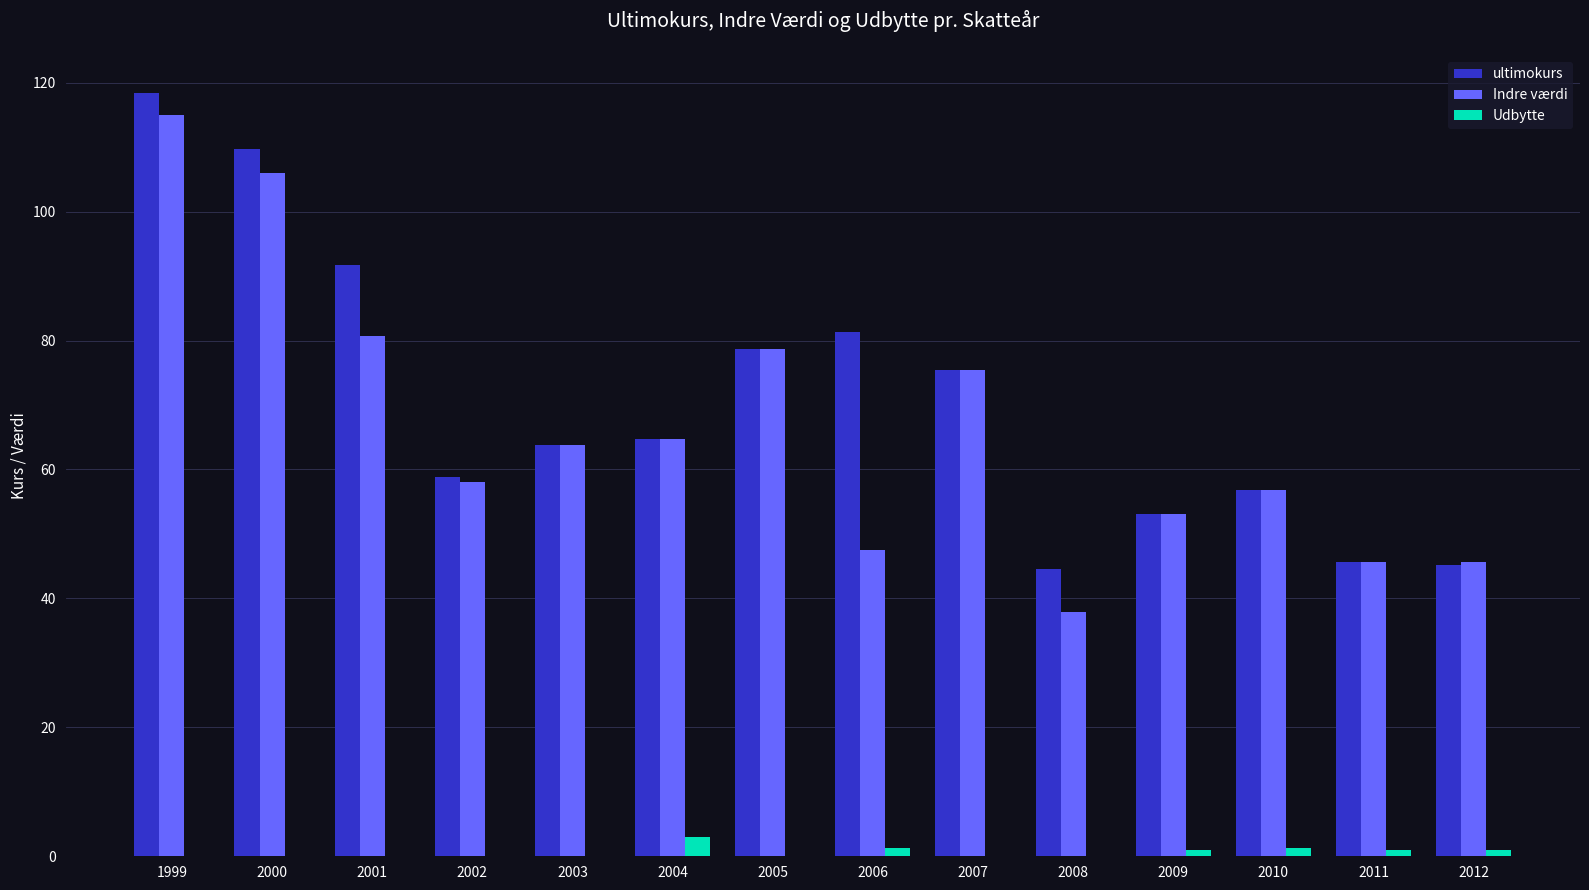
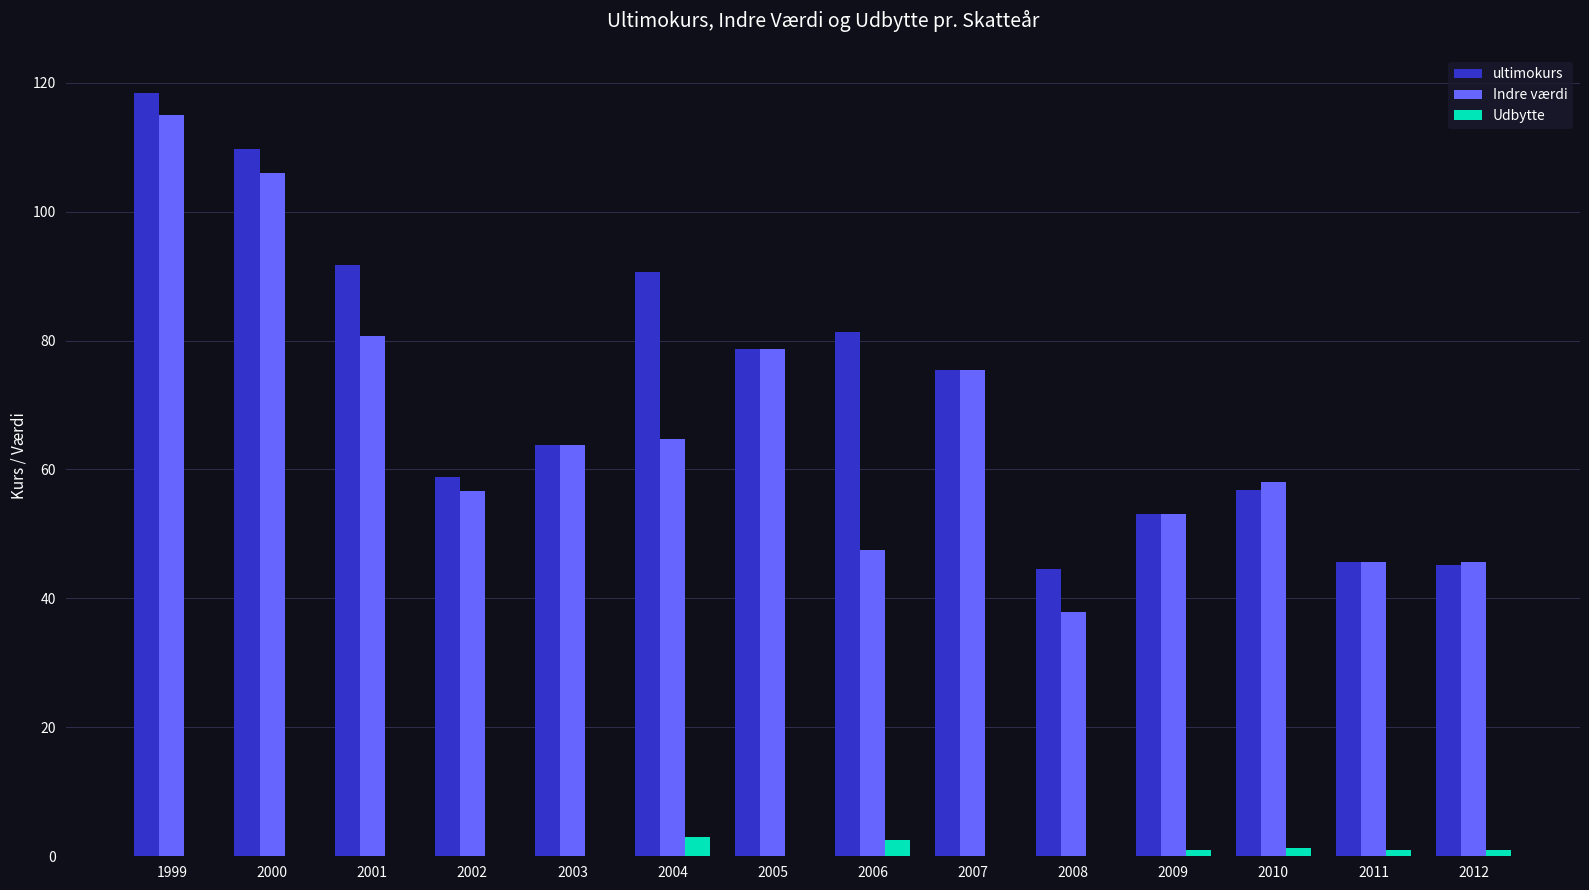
Indre værdi, 2002: 58 -> 57
ultimokurs, 2004: 65 -> 91
Udbytte, 2006: 1 -> 3
Indre værdi, 2010: 57 -> 58
